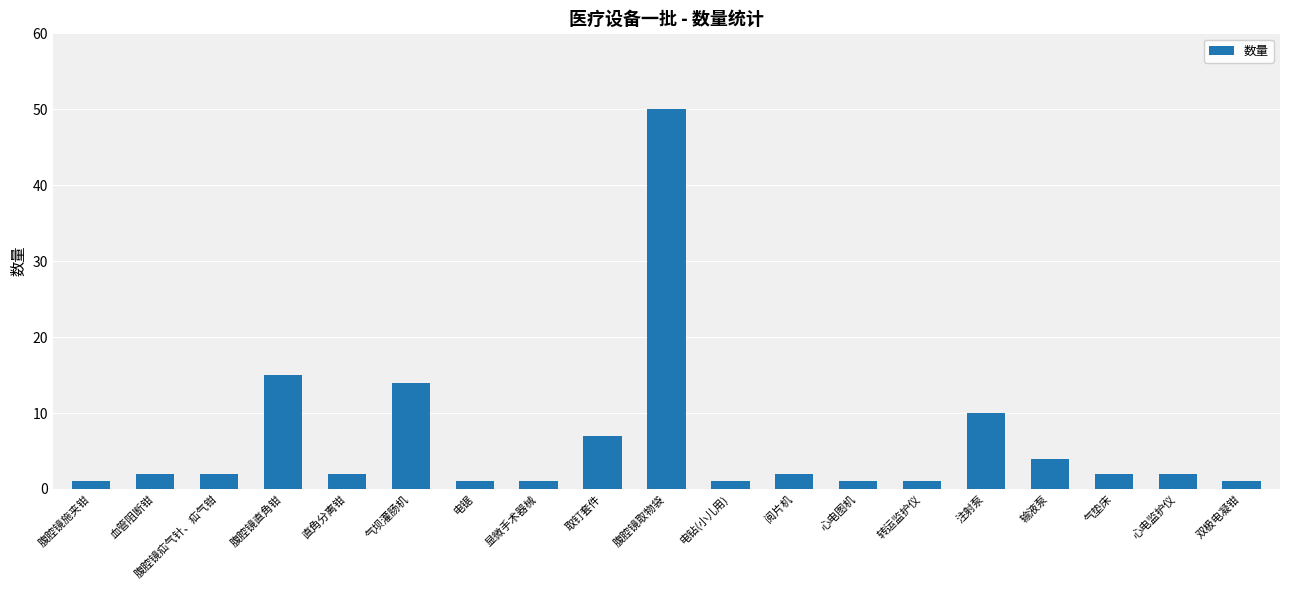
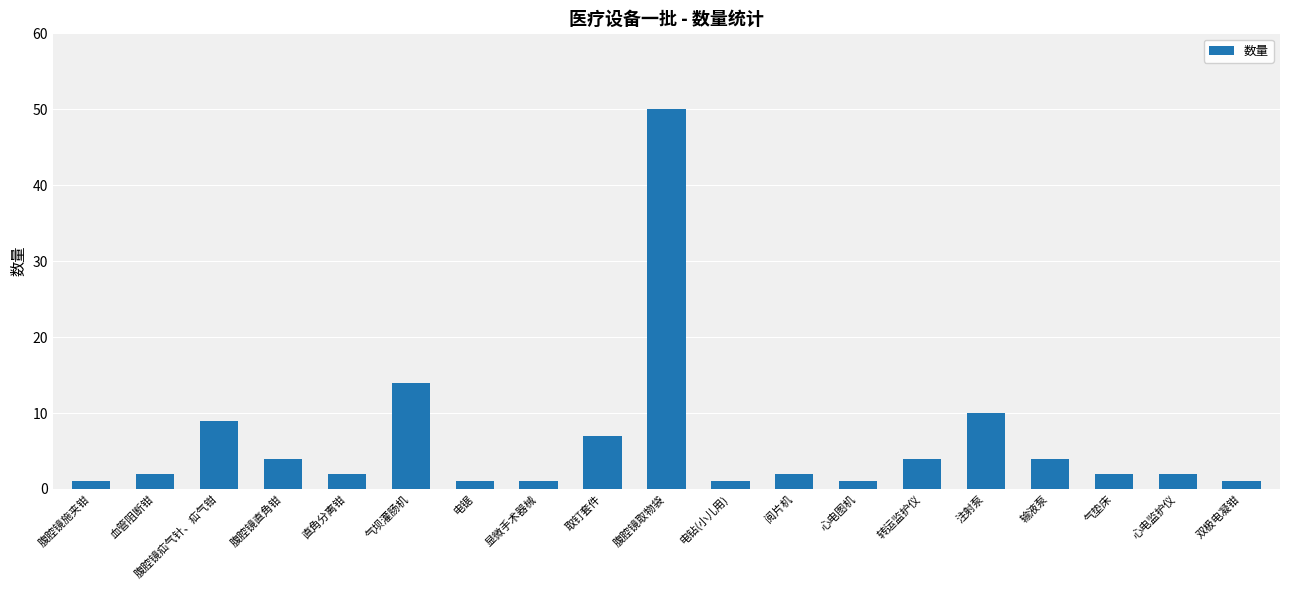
腹腔镜疝气针、疝气钳: 2 -> 9
腹腔镜直角钳: 15 -> 4
转运监护仪: 1 -> 4
